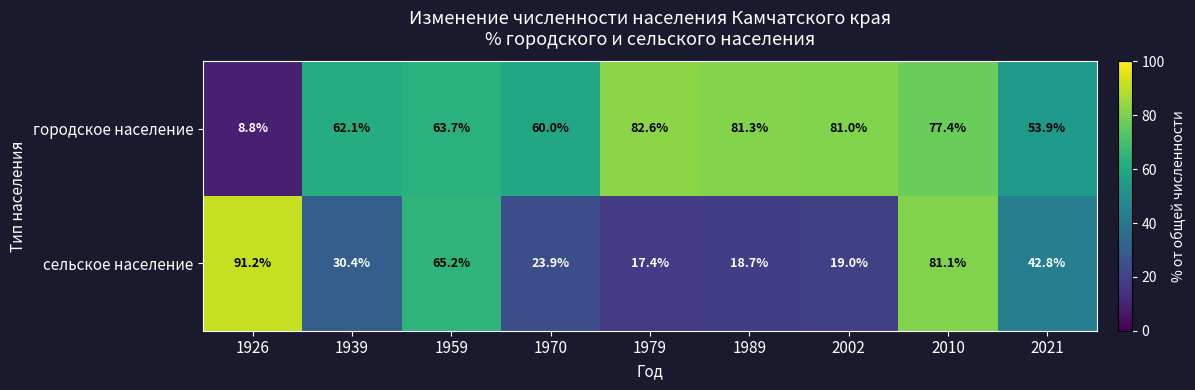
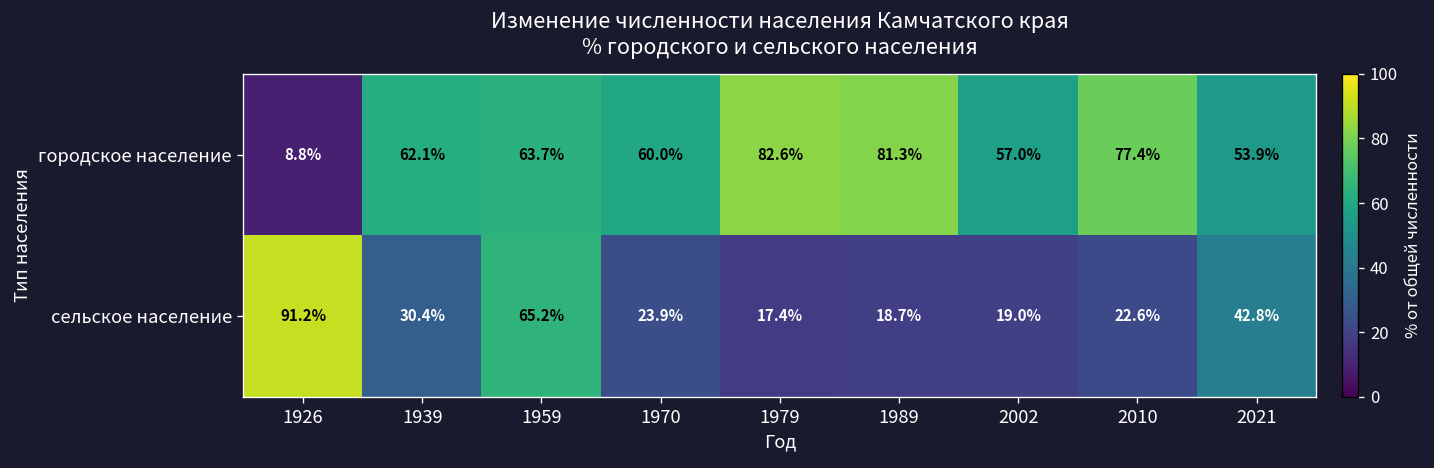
городское население, 2002: 81.0% -> 57.0%
сельское население, 2010: 81.1% -> 22.6%
